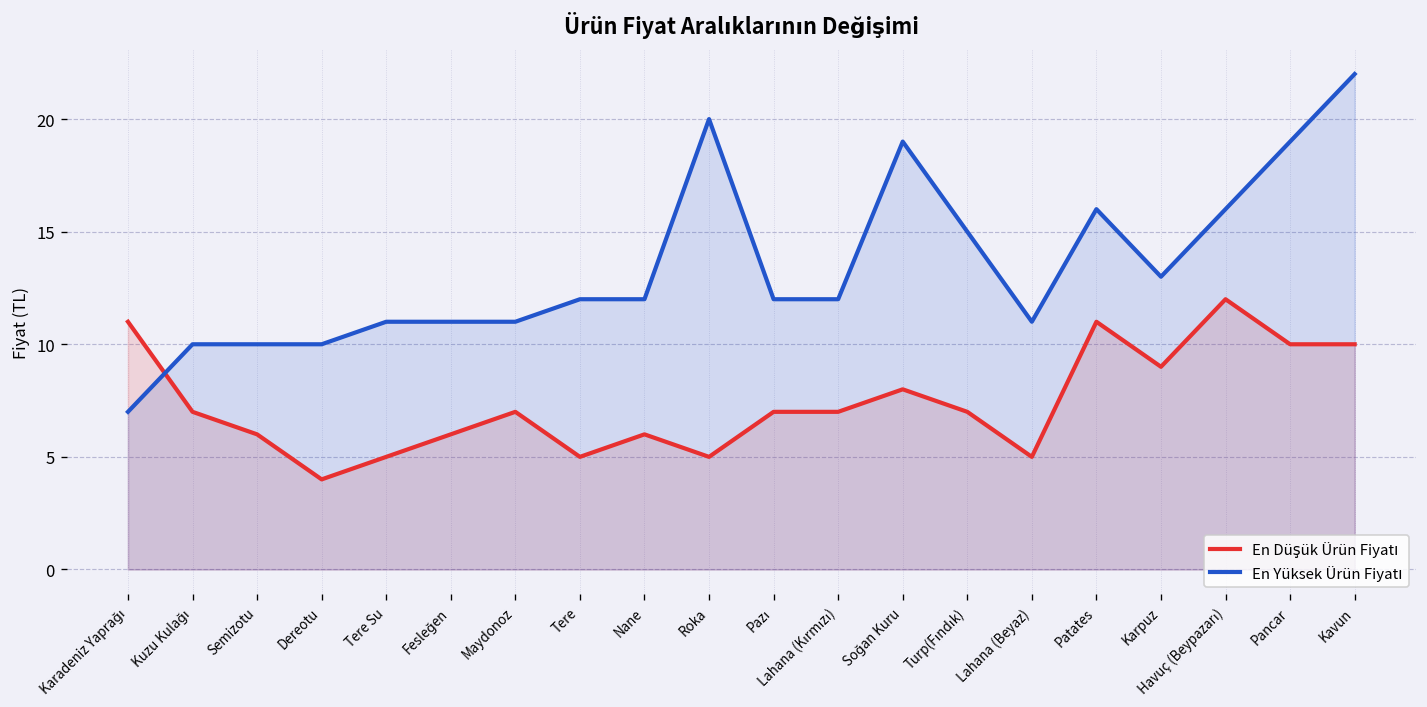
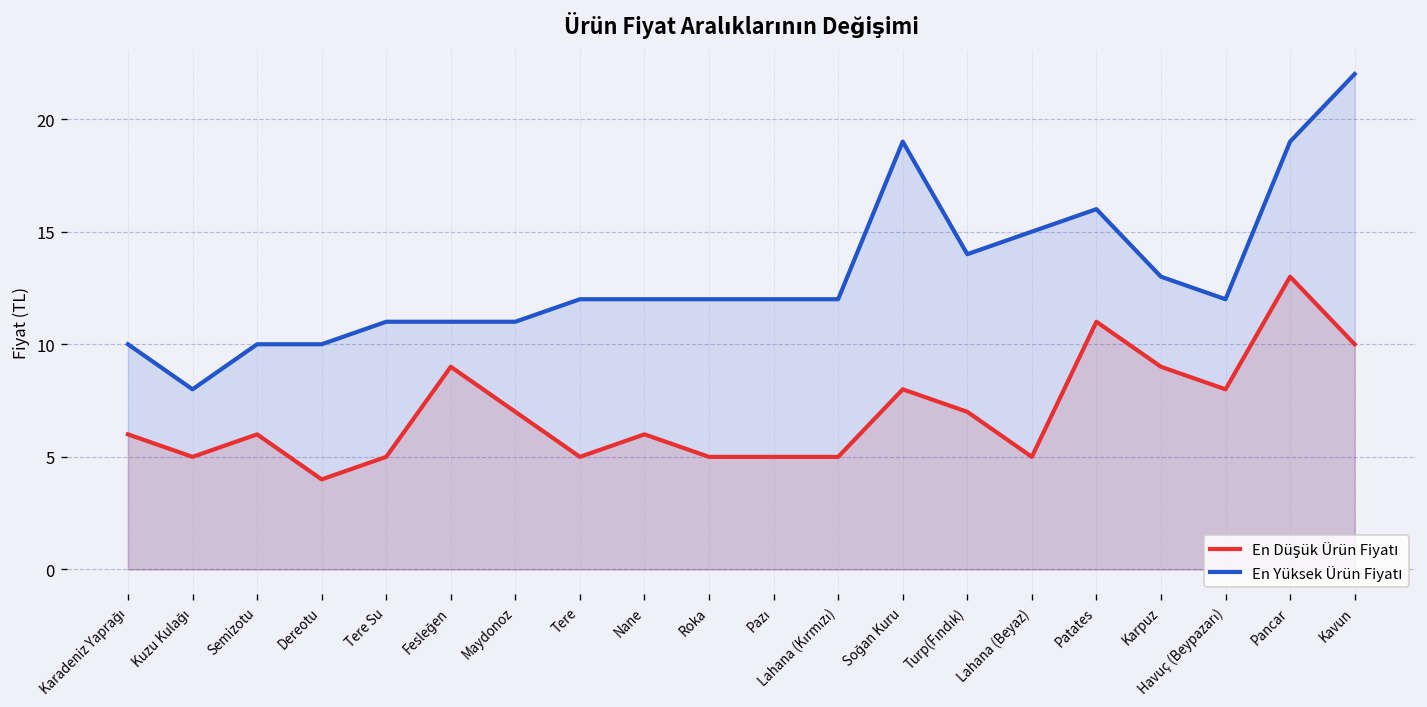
En Düşük Ürün Fiyatı, Karadeniz Yaprağı: 11 -> 6
En Yüksek Ürün Fiyatı, Karadeniz Yaprağı: 7 -> 10
En Düşük Ürün Fiyatı, Kuzu Kulağı: 7 -> 5
En Yüksek Ürün Fiyatı, Kuzu Kulağı: 10 -> 8
En Düşük Ürün Fiyatı, Fesleğen: 6 -> 9
En Yüksek Ürün Fiyatı, Roka: 20 -> 12
En Düşük Ürün Fiyatı, Pazı: 7 -> 5
En Düşük Ürün Fiyatı, Lahana (Kırmızı): 7 -> 5
En Yüksek Ürün Fiyatı, Turp(Fındık): 15 -> 14
En Yüksek Ürün Fiyatı, Lahana (Beyaz): 11 -> 15
En Düşük Ürün Fiyatı, Havuç (Beypazarı): 12 -> 8
En Yüksek Ürün Fiyatı, Havuç (Beypazarı): 16 -> 12
En Düşük Ürün Fiyatı, Pancar: 10 -> 13
